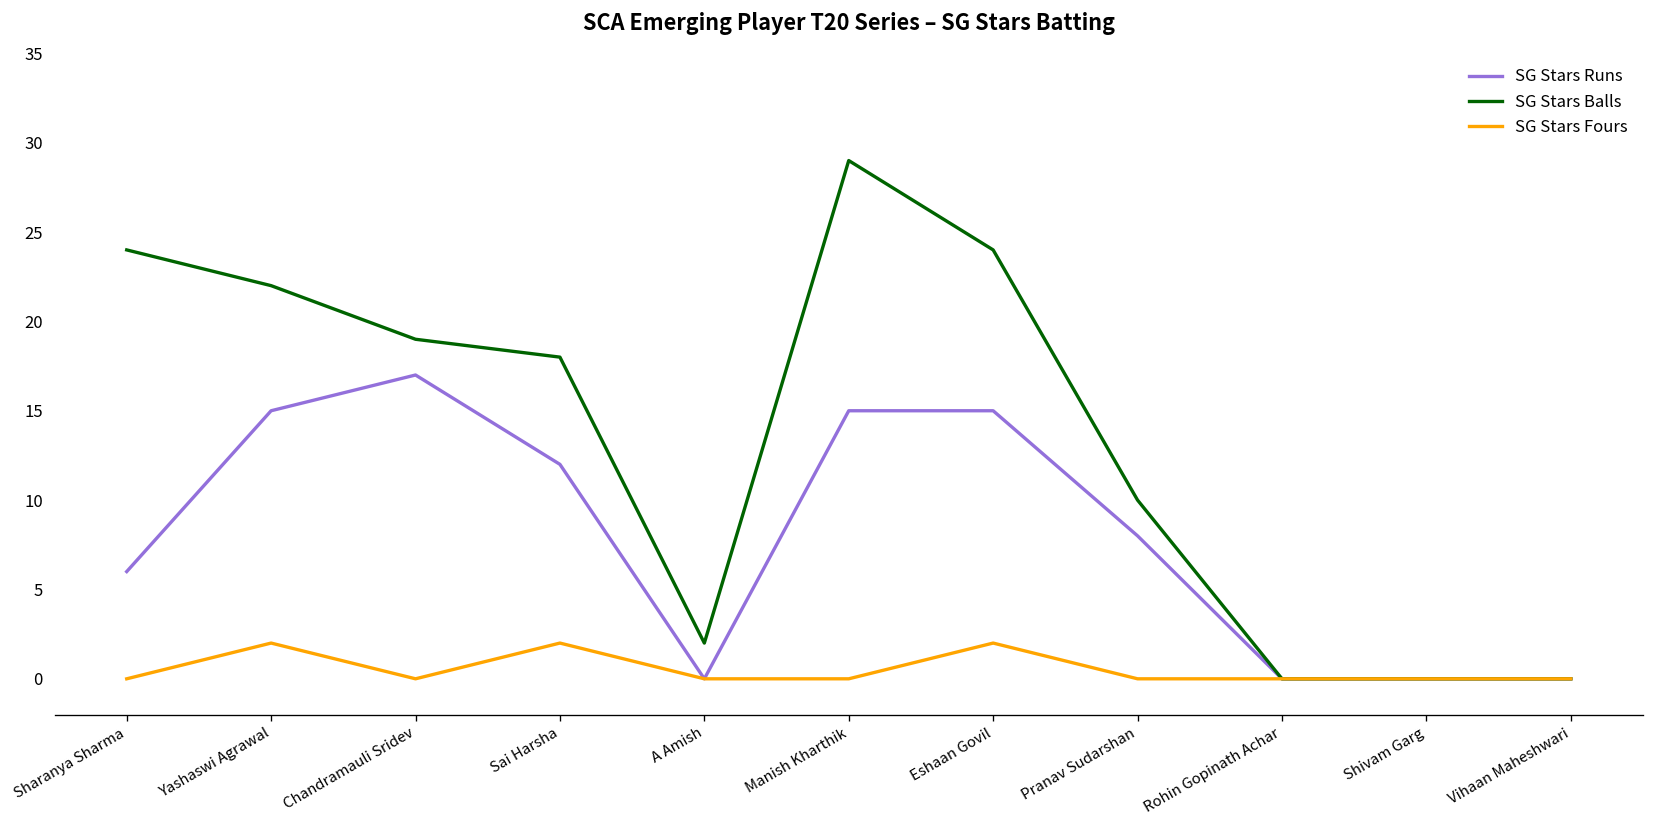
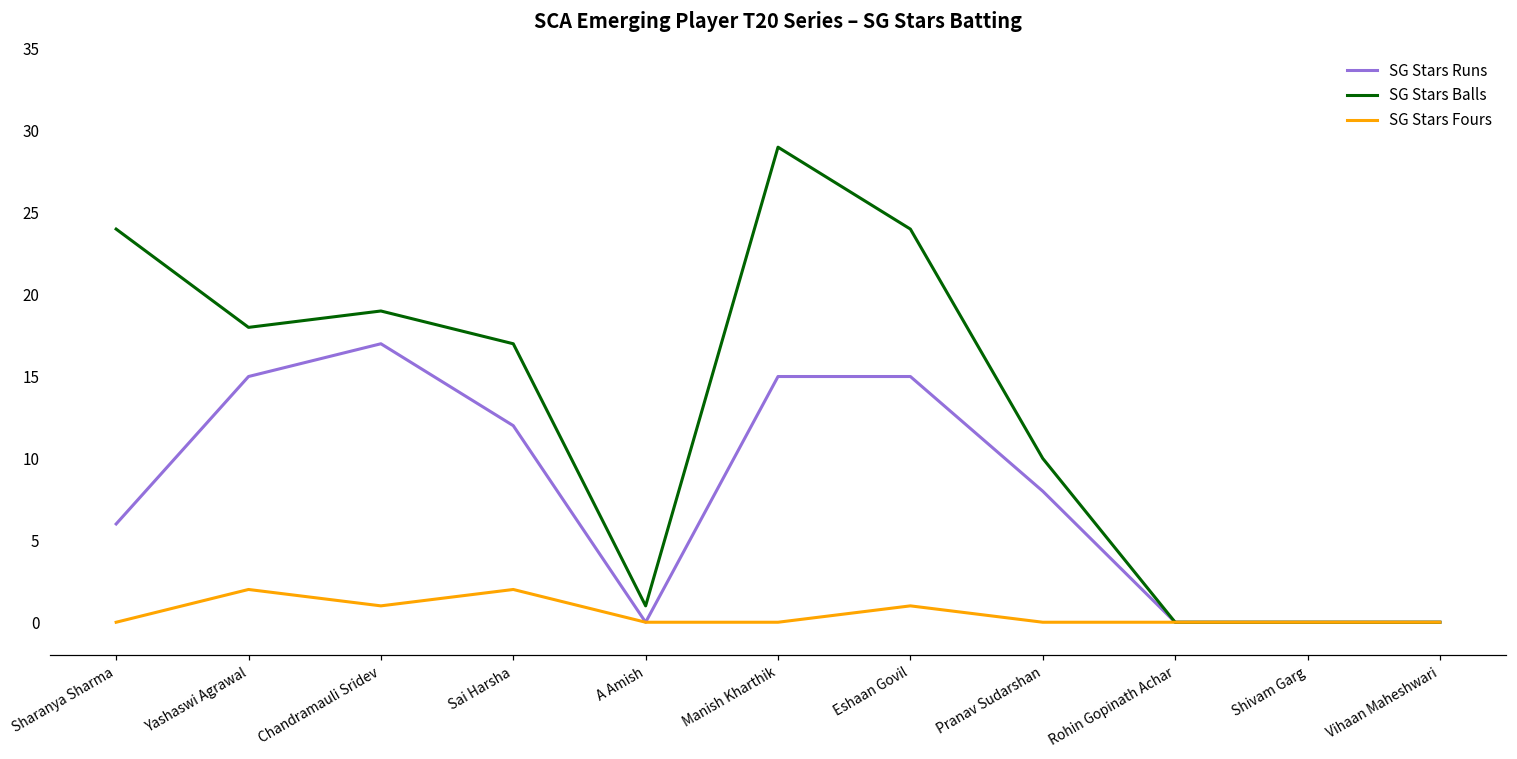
SG Stars Balls, Yashaswi Agrawal: 22 -> 18
SG Stars Fours, Chandramauli Sridev: 0 -> 1
SG Stars Balls, Sai Harsha: 18 -> 17
SG Stars Balls, A Amish: 2 -> 1
SG Stars Fours, Eshaan Govil: 2 -> 1
